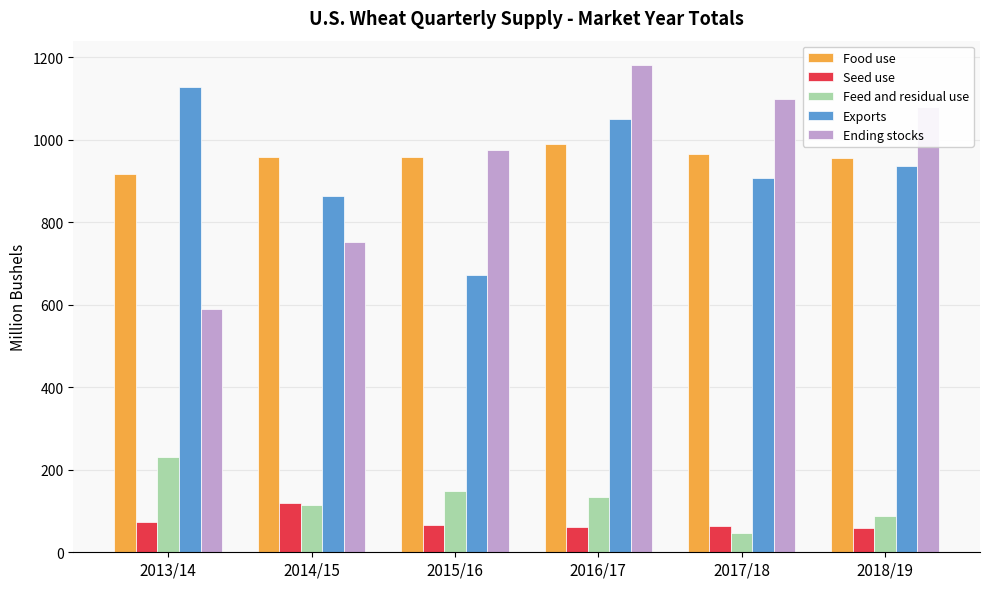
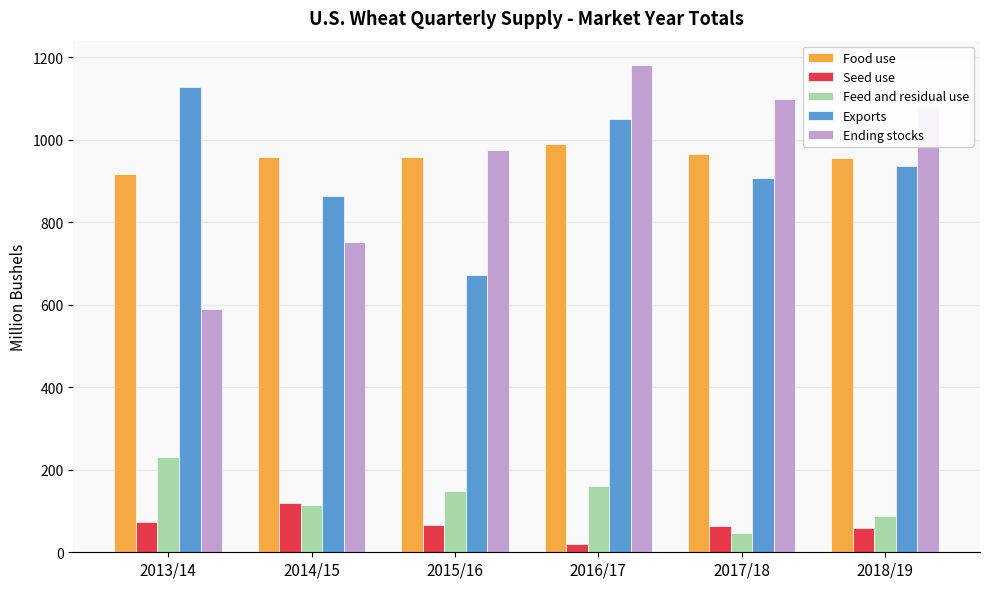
Seed use, 2016/17: 60 -> 20
Feed and residual use, 2016/17: 130 -> 160
